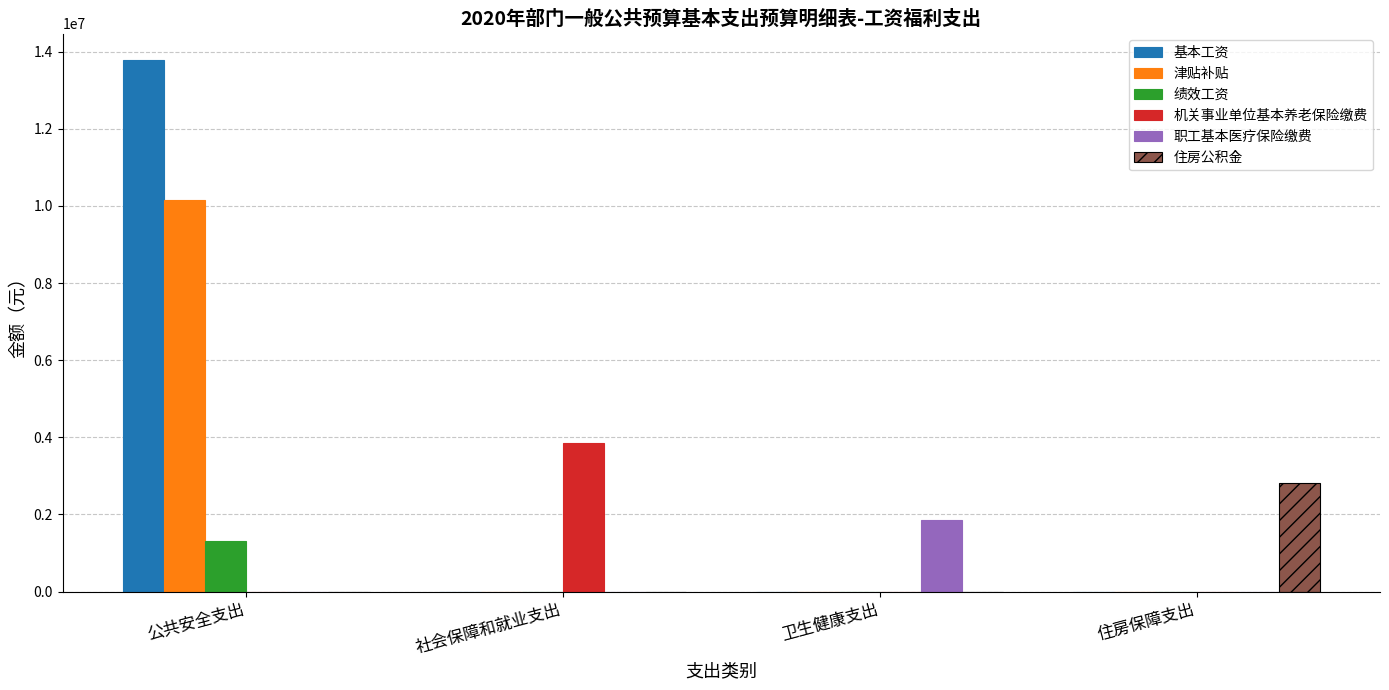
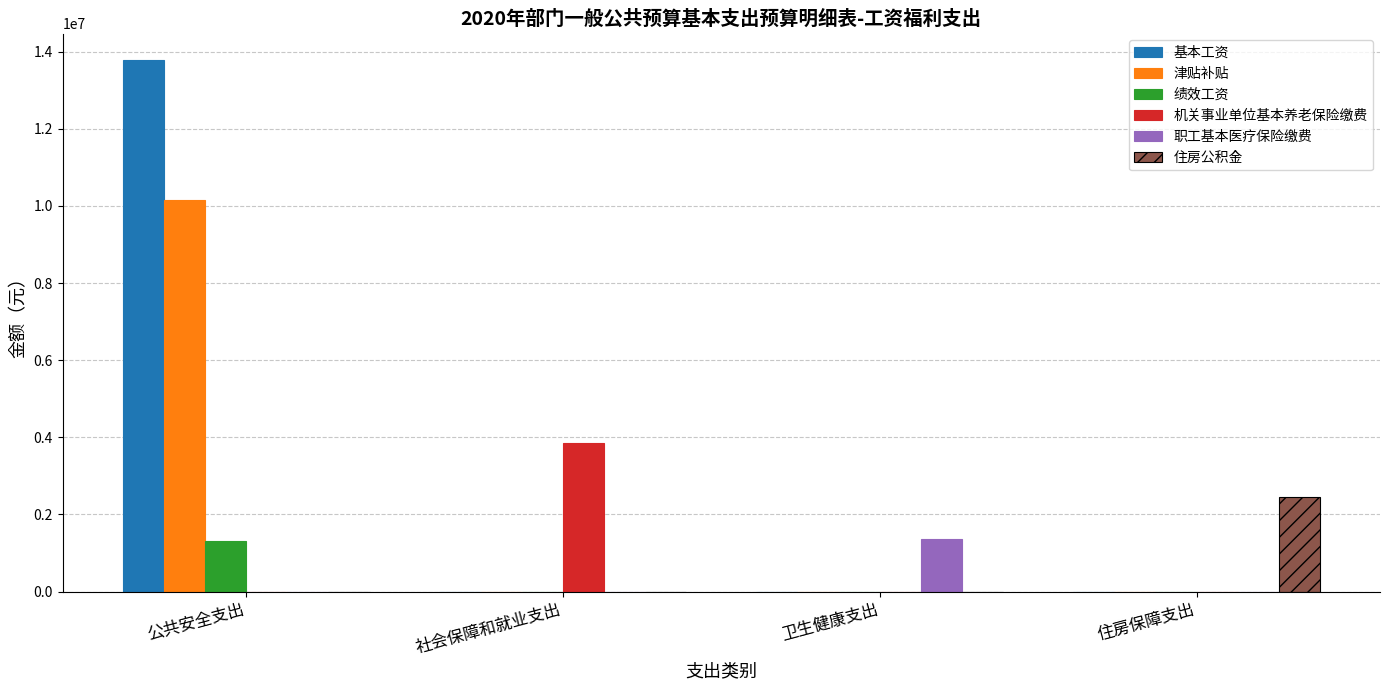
职工基本医疗保险缴费, 卫生健康支出: 1900000 -> 1400000
住房公积金, 住房保障支出: 2800000 -> 2500000
